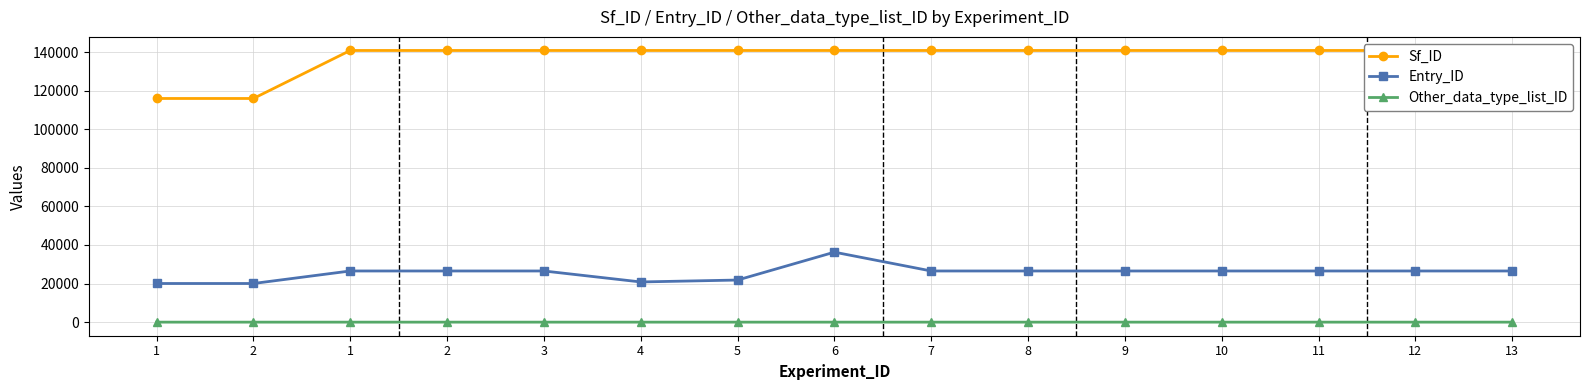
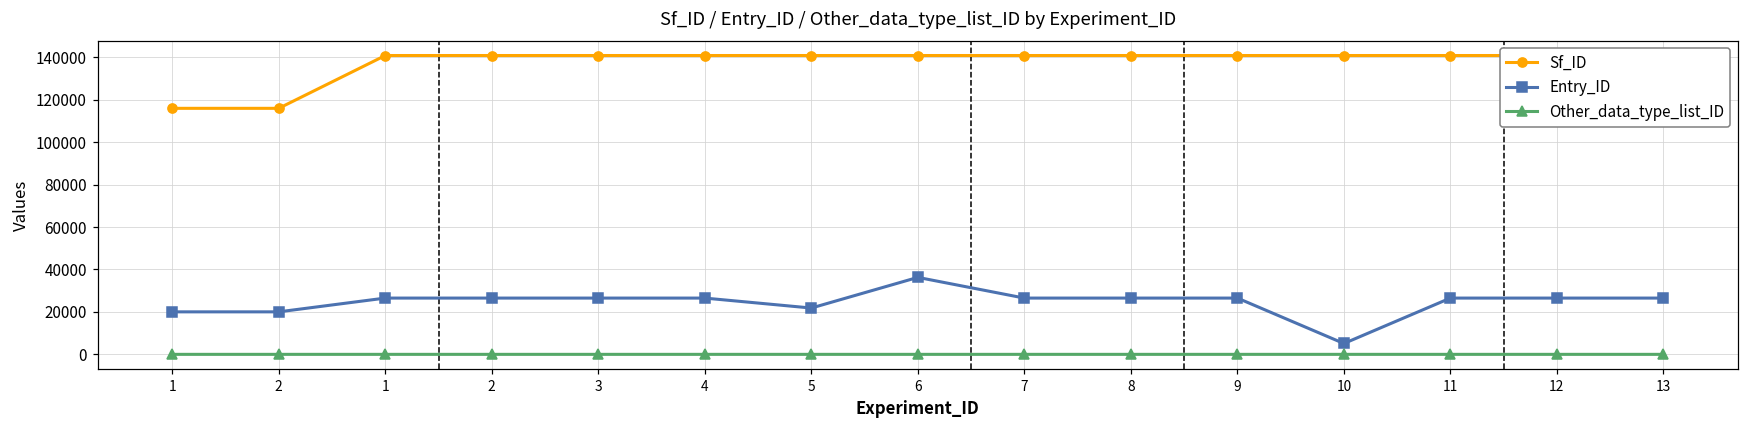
Entry_ID, 4: 21000 -> 27000
Entry_ID, 10: 27000 -> 5000
